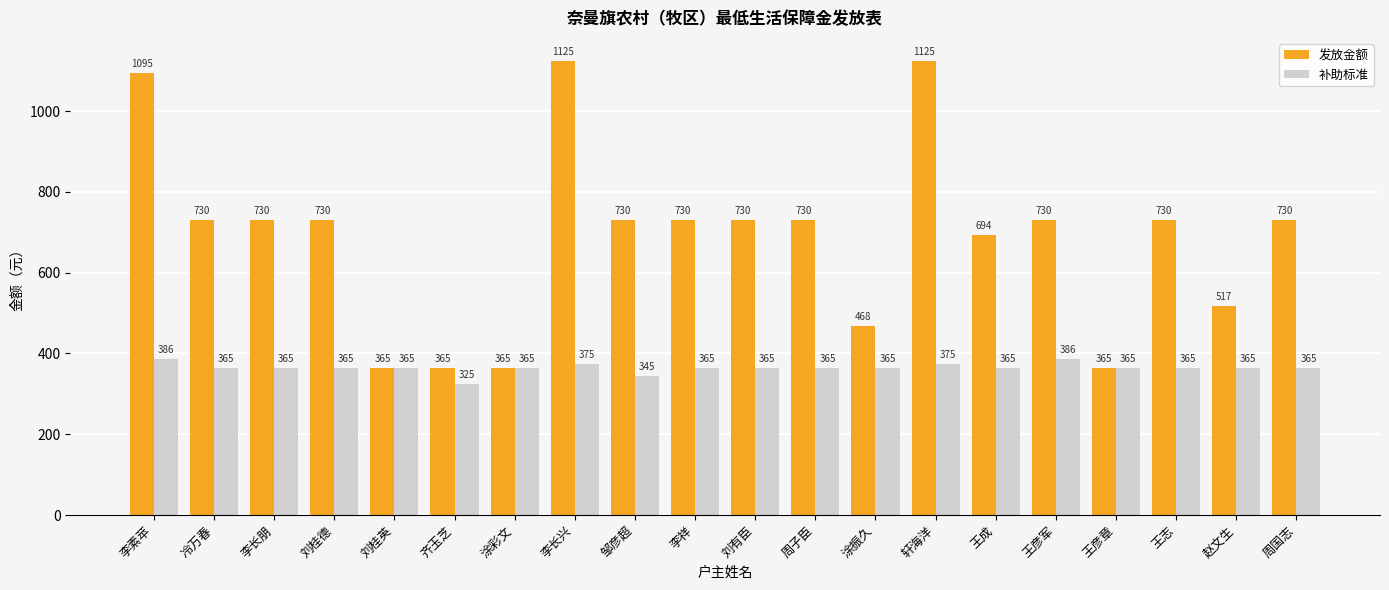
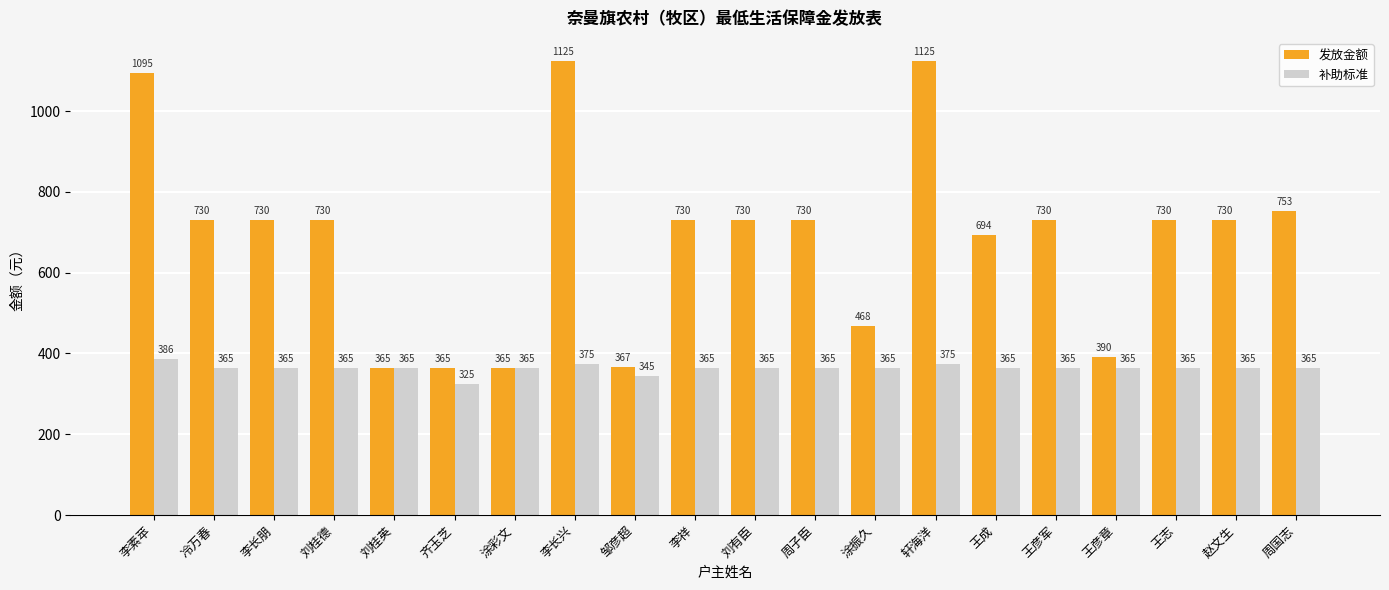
发放金额, 邹彦超: 730 -> 367
补助标准, 王彦军: 386 -> 365
发放金额, 王彦章: 365 -> 390
发放金额, 赵文生: 517 -> 730
发放金额, 周国志: 730 -> 753
